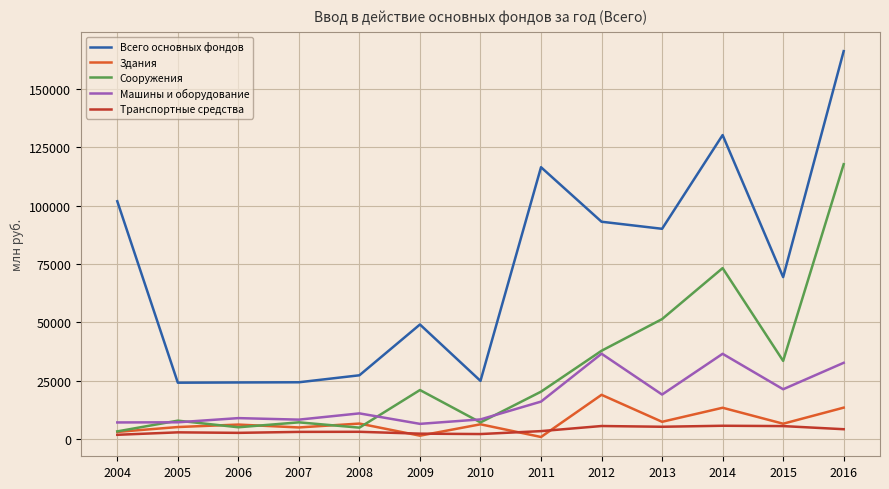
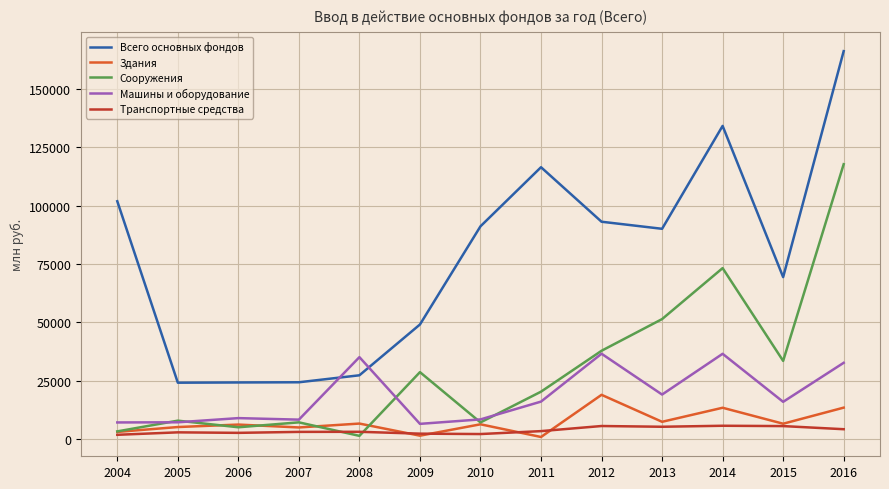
Сооружения, 2008: 5000 -> 1000
Машины и оборудование, 2008: 11000 -> 35000
Сооружения, 2009: 21000 -> 29000
Всего основных фондов, 2010: 25000 -> 91000
Всего основных фондов, 2014: 130000 -> 134000
Машины и оборудование, 2015: 21000 -> 16000
